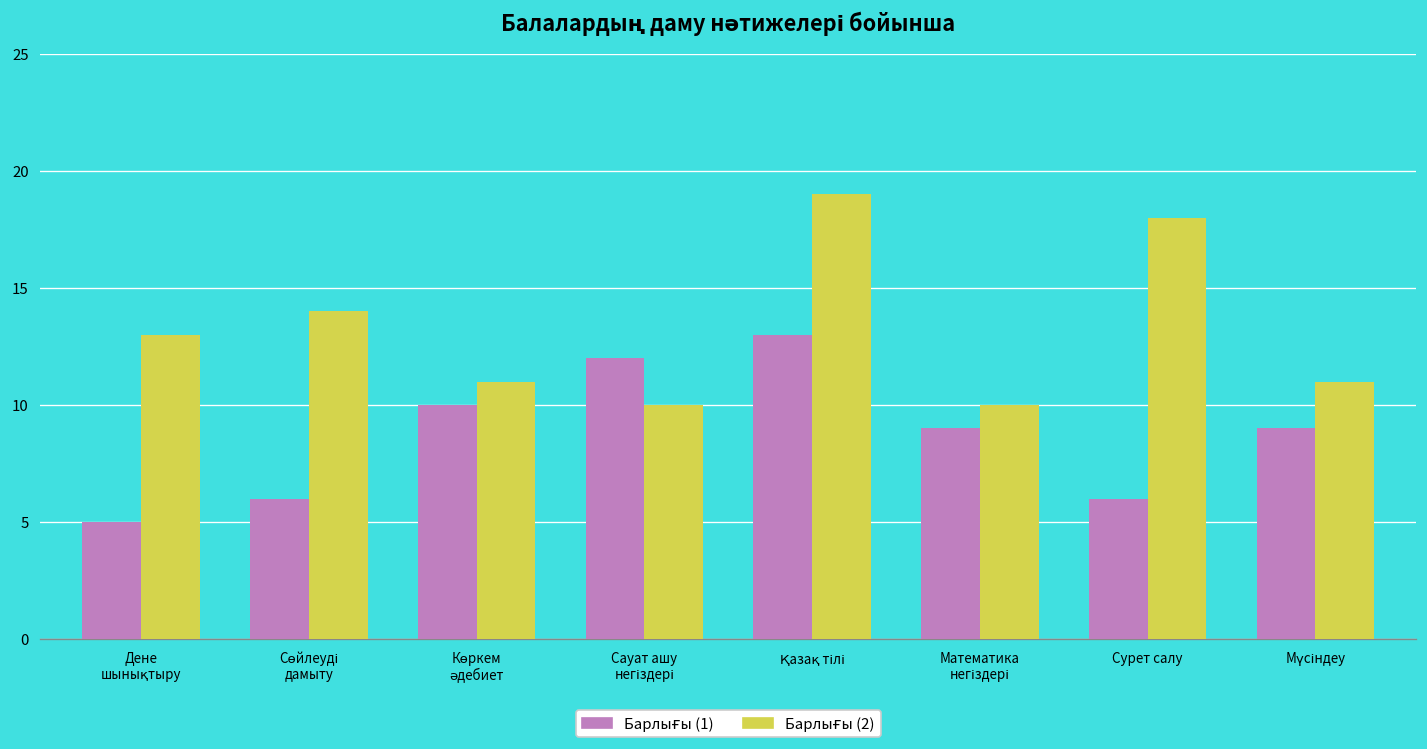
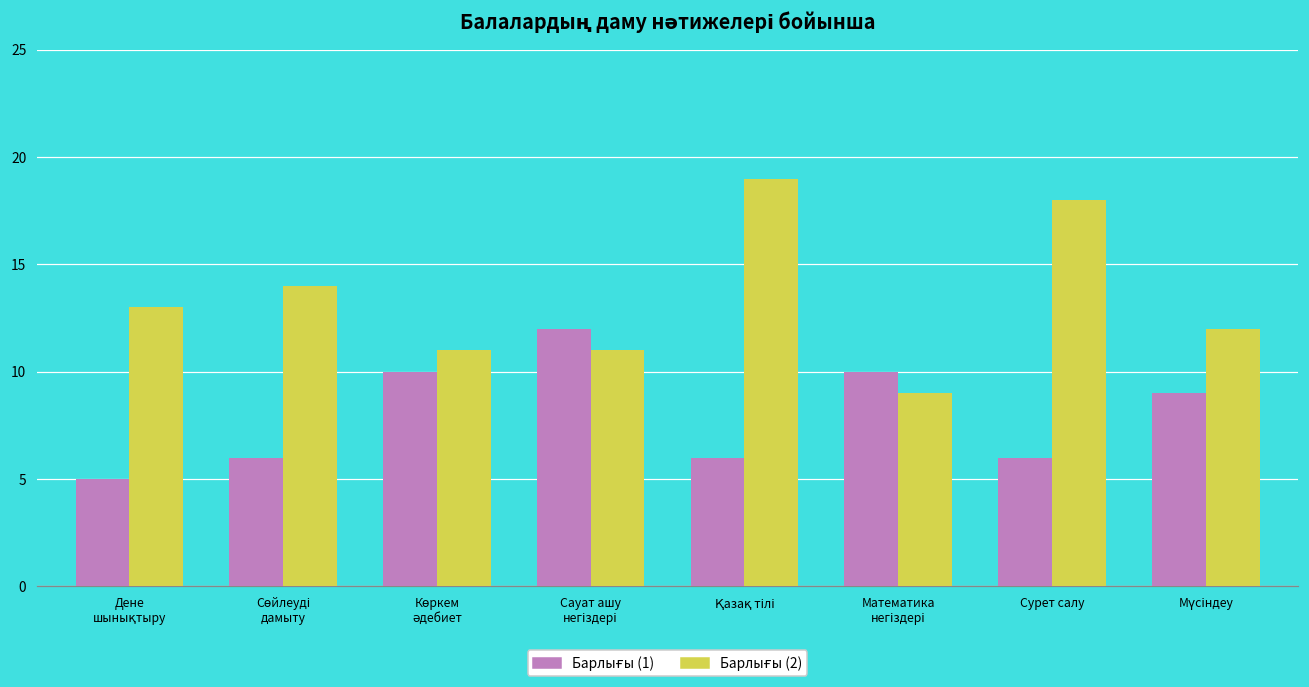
Барлығы (2), Сауат ашу негіздері: 10 -> 11
Барлығы (1), Қазақ тілі: 13 -> 6
Барлығы (1), Математика негіздері: 9 -> 10
Барлығы (2), Математика негіздері: 10 -> 9
Барлығы (2), Мүсіндеу: 11 -> 12
